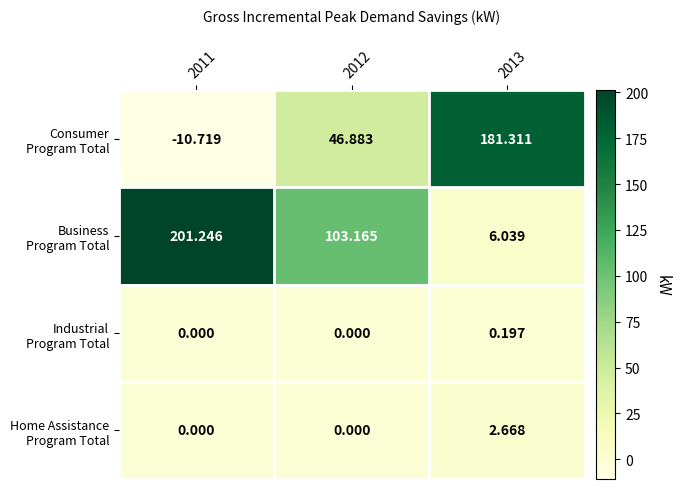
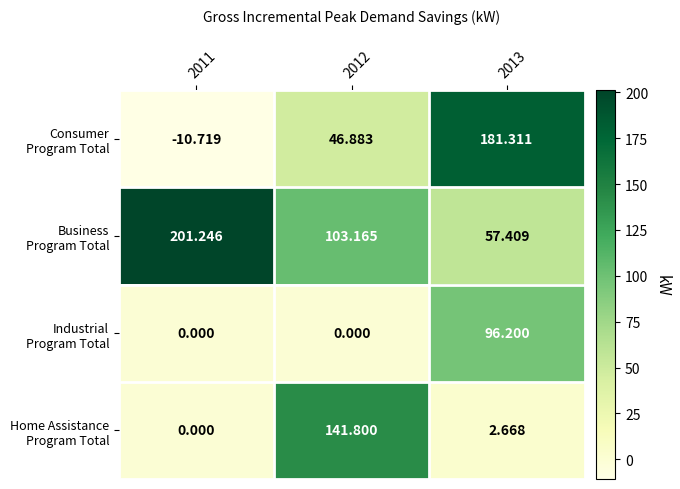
Business Program Total, 2013: 6.039 -> 57.409
Industrial Program Total, 2013: 0.197 -> 96.200
Home Assistance Program Total, 2012: 0.000 -> 141.800
